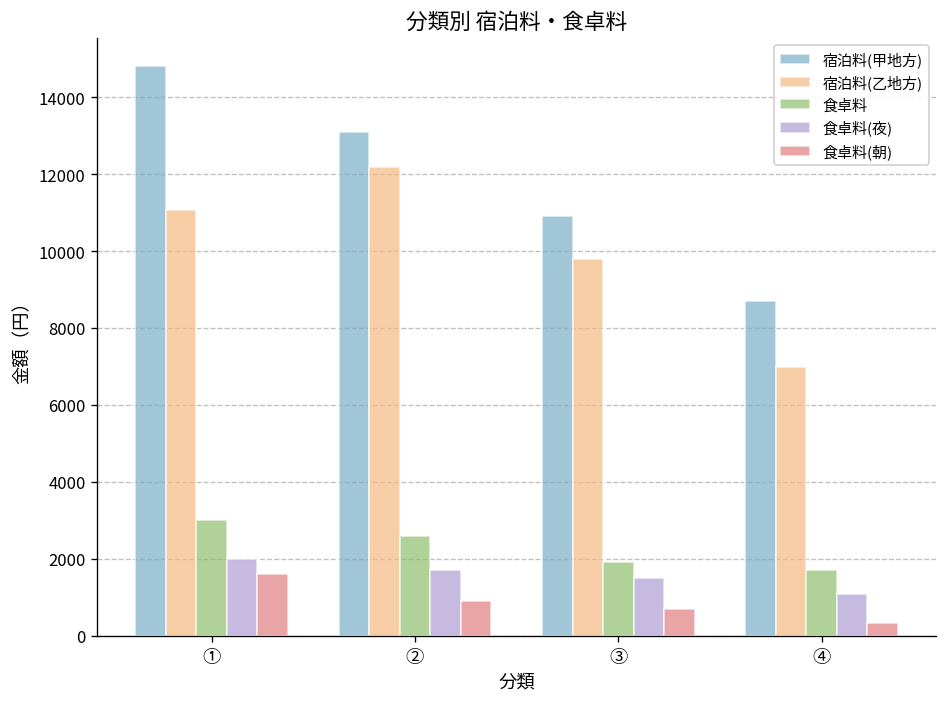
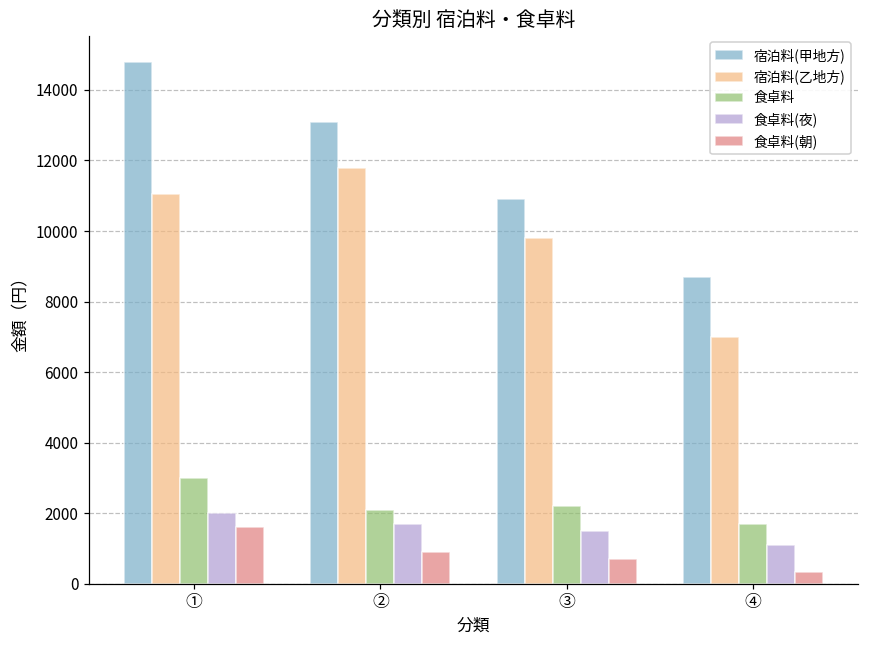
宿泊料(乙地方), ②: 12200 -> 11800
食卓料, ②: 2600 -> 2100
食卓料, ③: 1900 -> 2200
